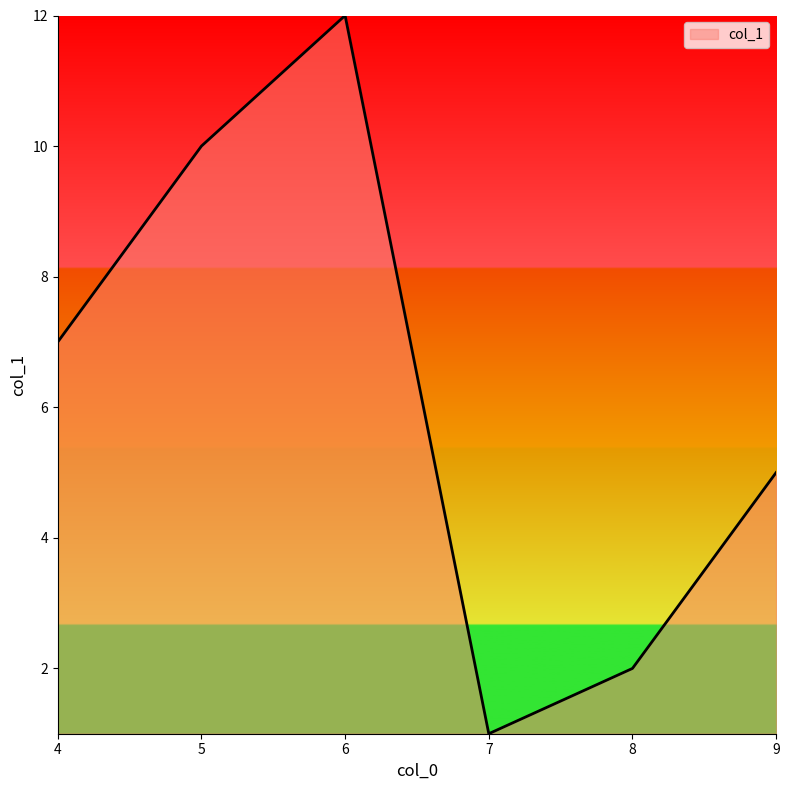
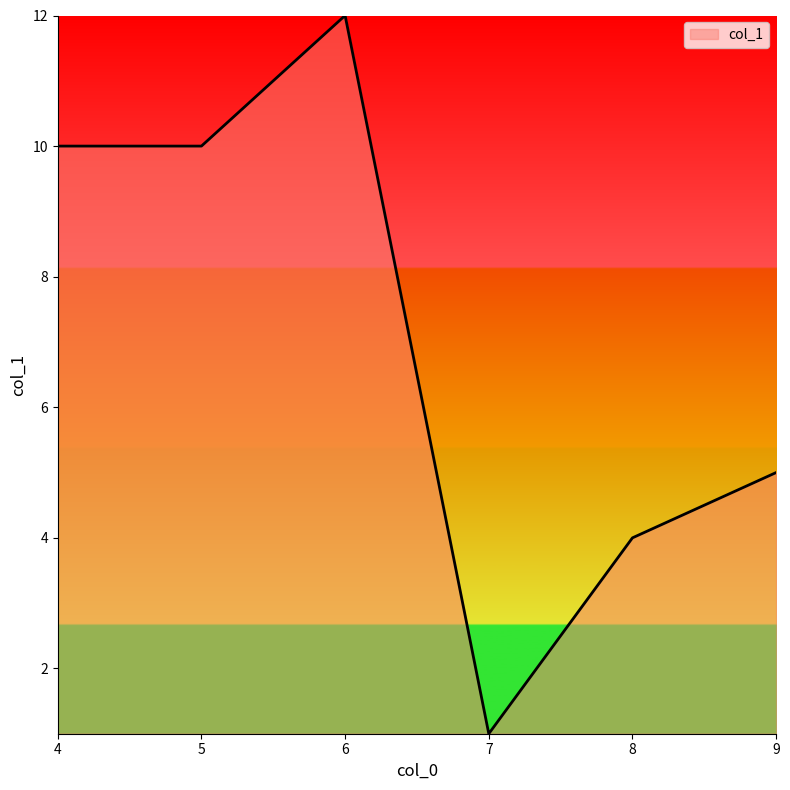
4: 7 -> 10
8: 2 -> 4
